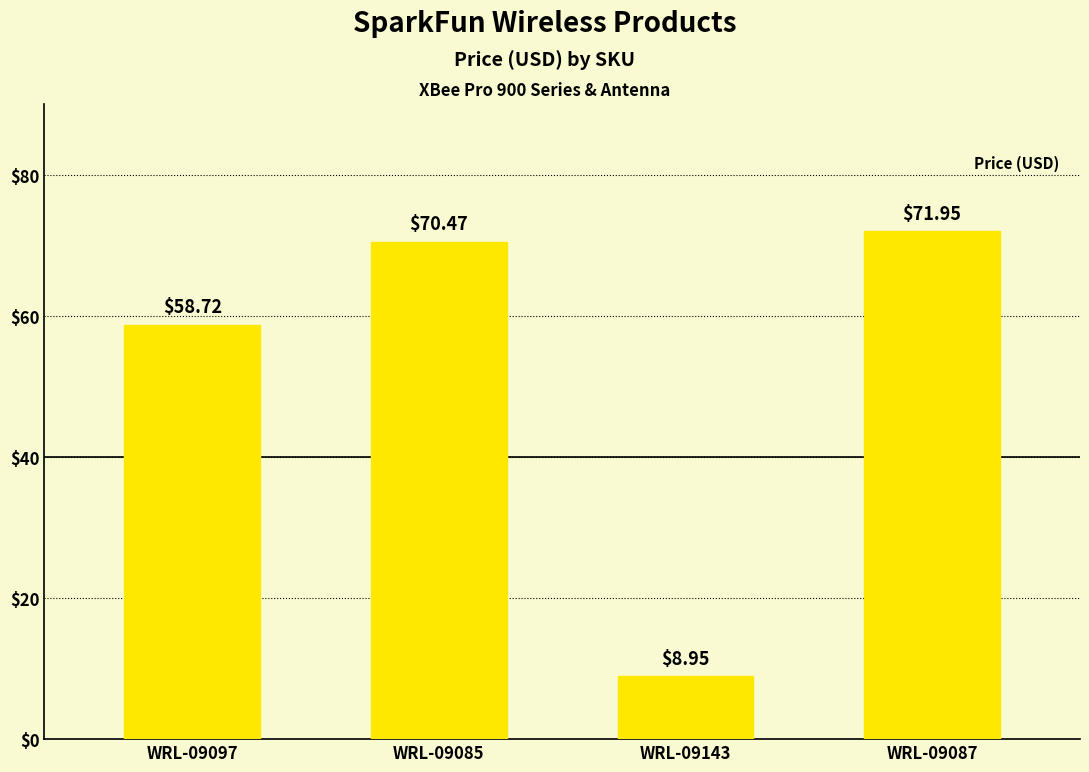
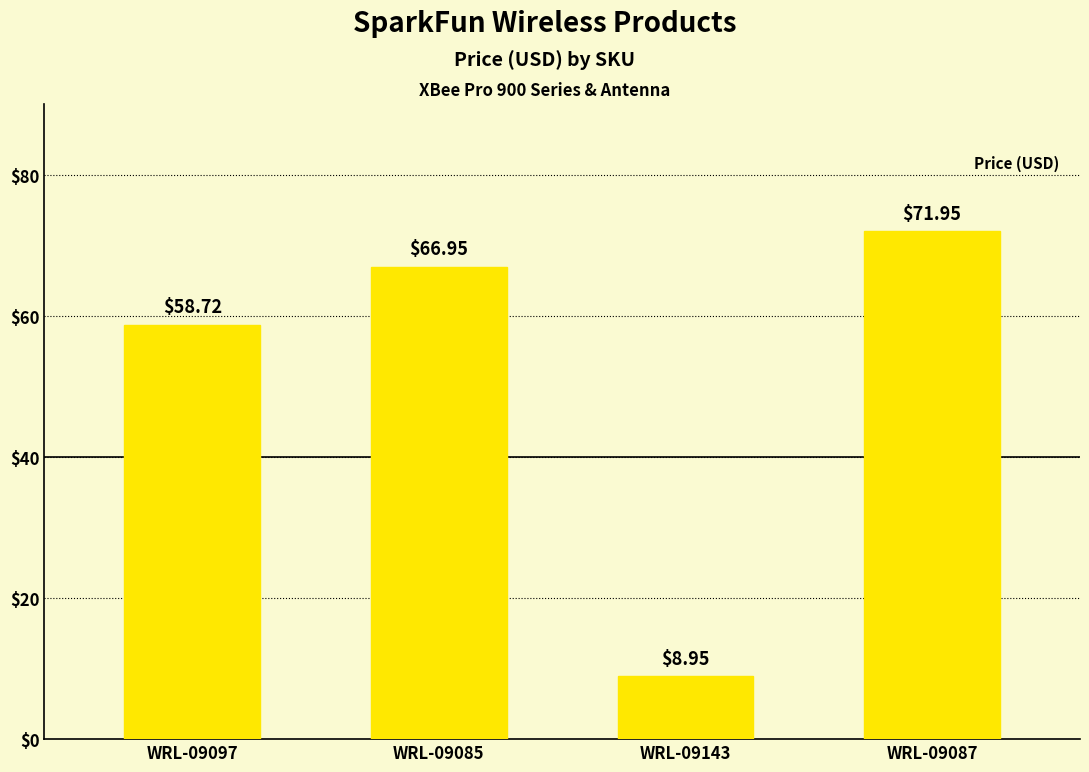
WRL-09085: $70.47 -> $66.95
